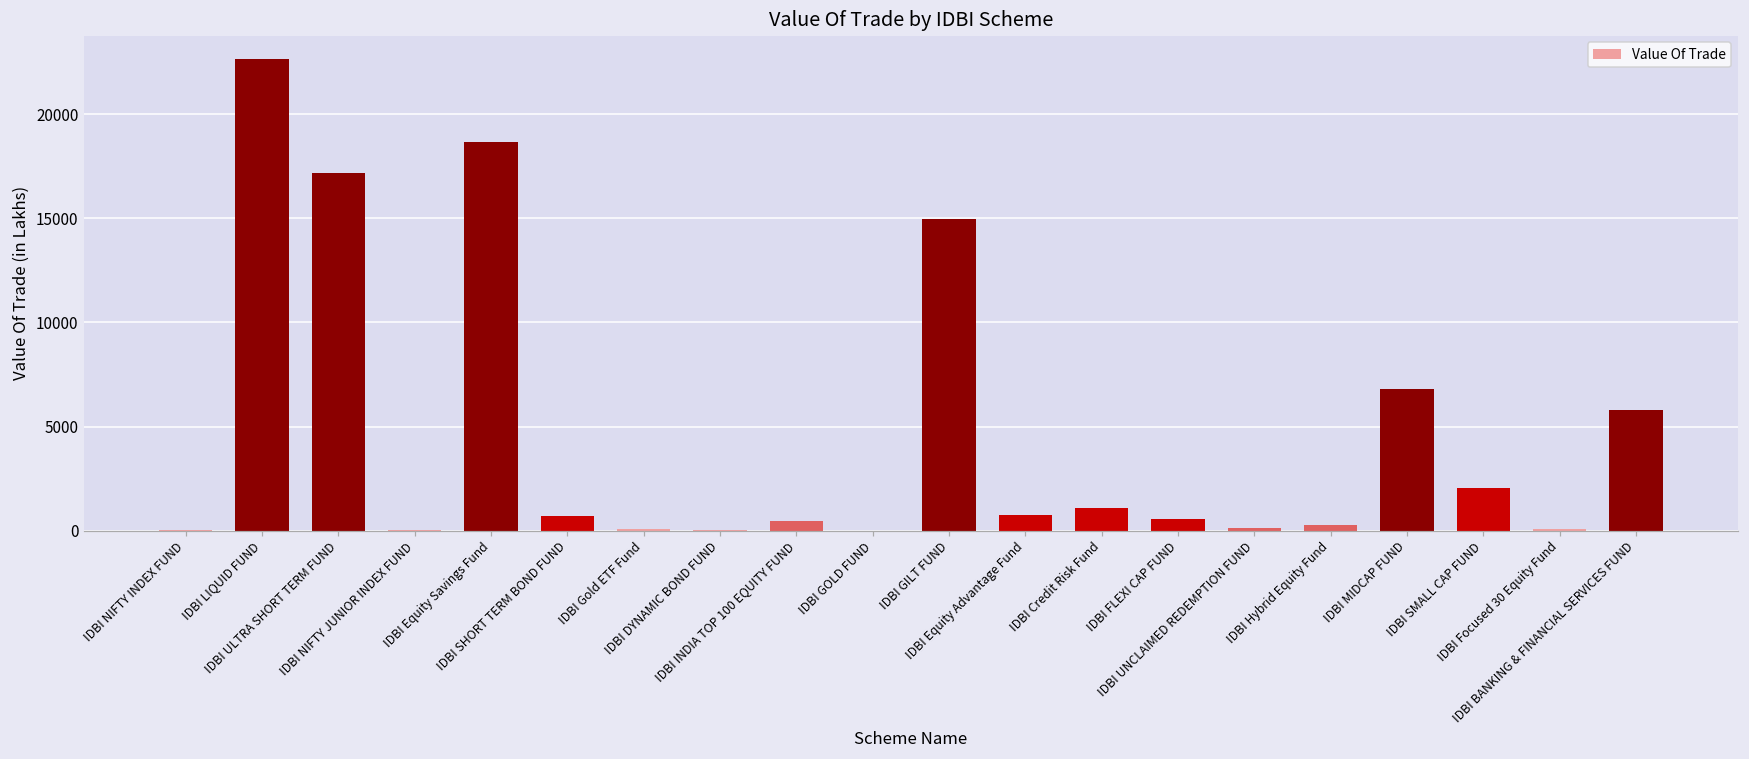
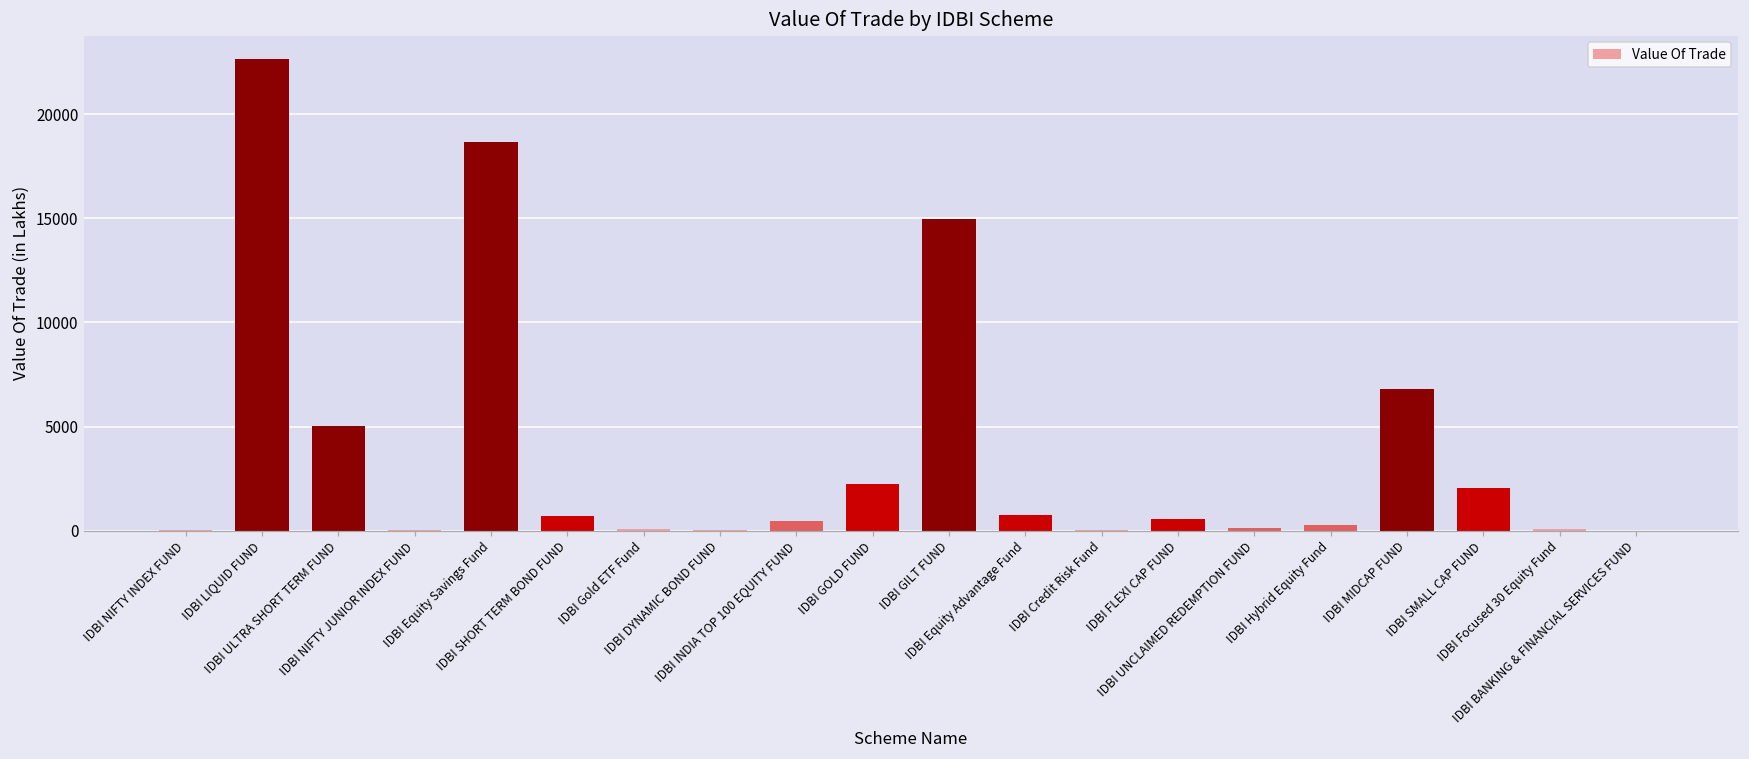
IDBI ULTRA SHORT TERM FUND: 17200 -> 5000
IDBI GOLD FUND: 0 -> 2200
IDBI Credit Risk Fund: 1100 -> 0
IDBI BANKING & FINANCIAL SERVICES FUND: 5800 -> 0
